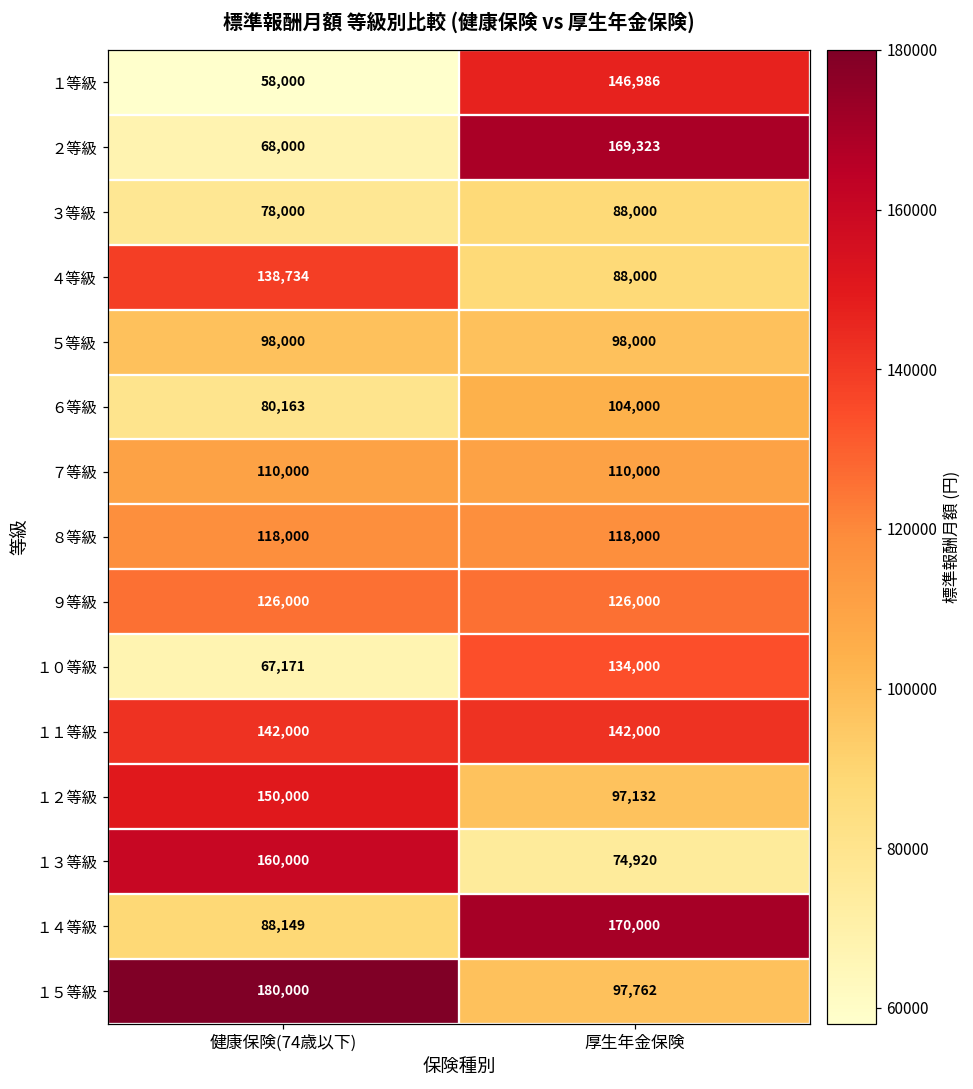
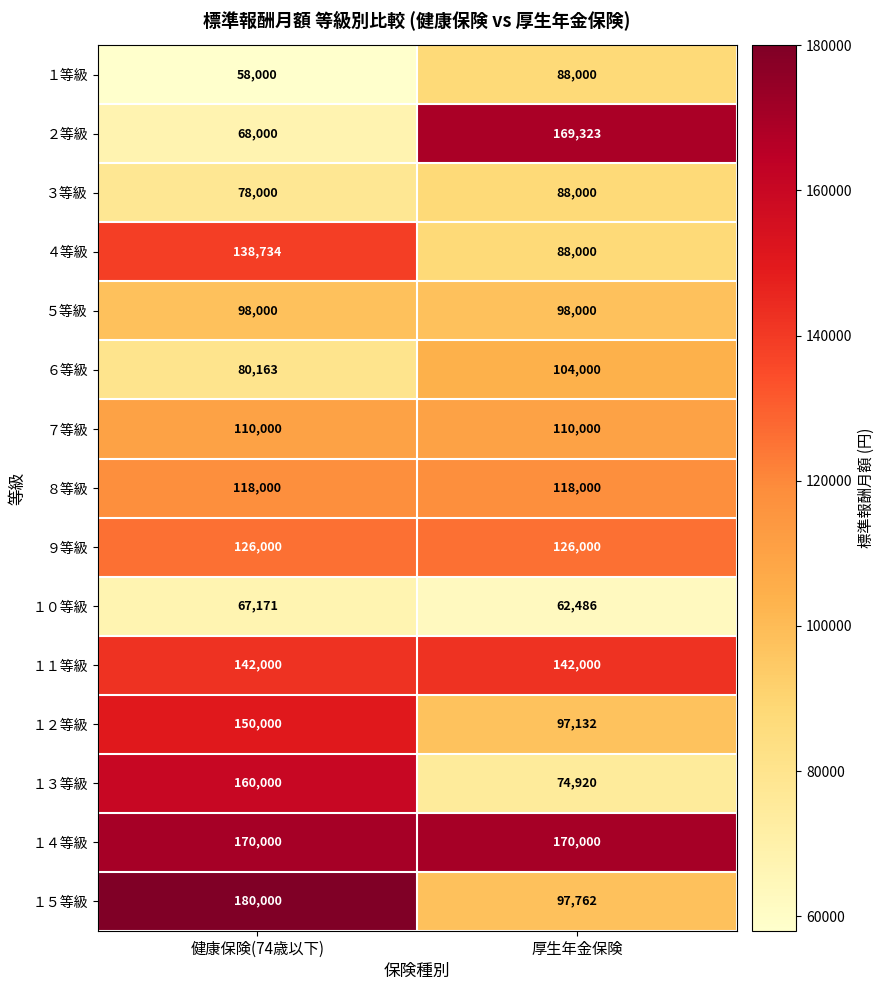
１等級, 厚生年金保険: 146,986 -> 88,000
１０等級, 厚生年金保険: 134,000 -> 62,486
１４等級, 健康保険(74歳以下): 88,149 -> 170,000
